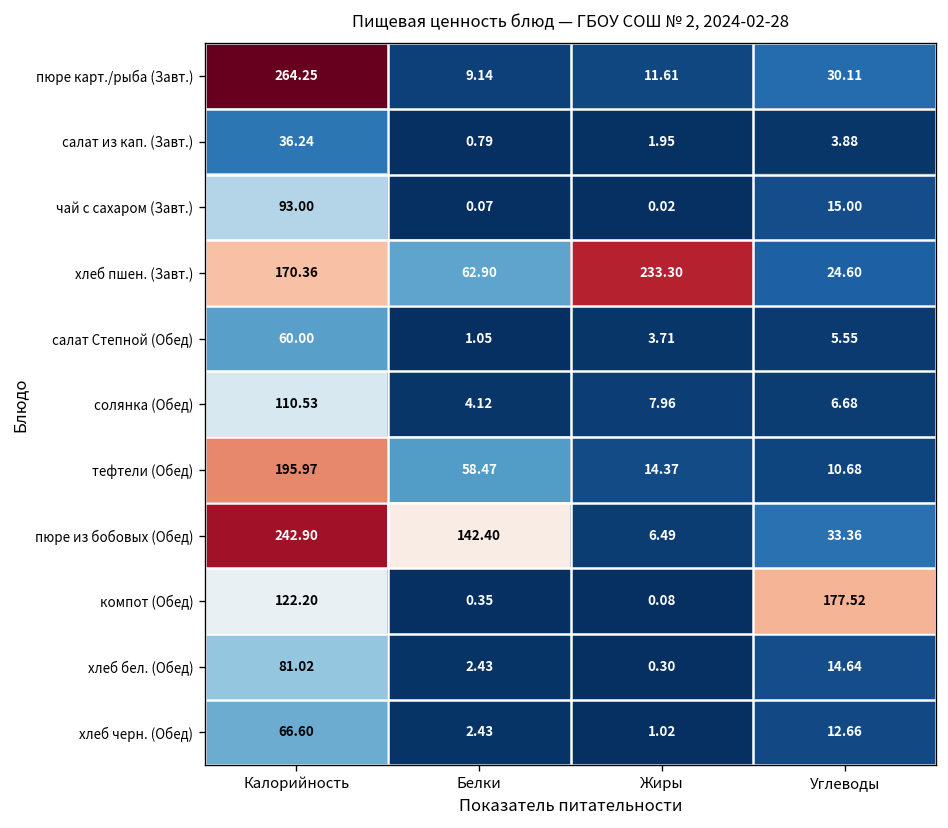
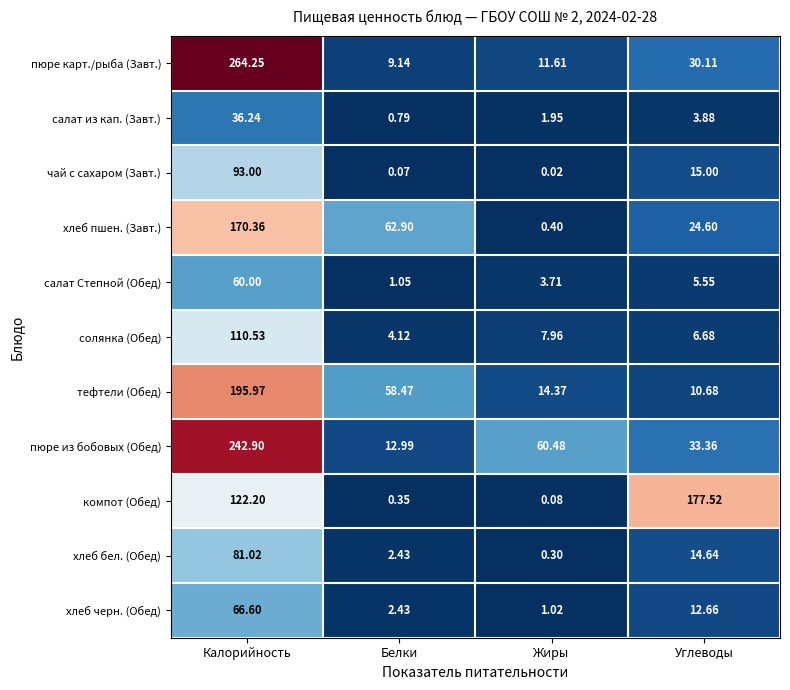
хлеб пшен. (Завт.), Жиры: 233.30 -> 0.40
пюре из бобовых (Обед), Белки: 142.40 -> 12.99
пюре из бобовых (Обед), Жиры: 6.49 -> 60.48
